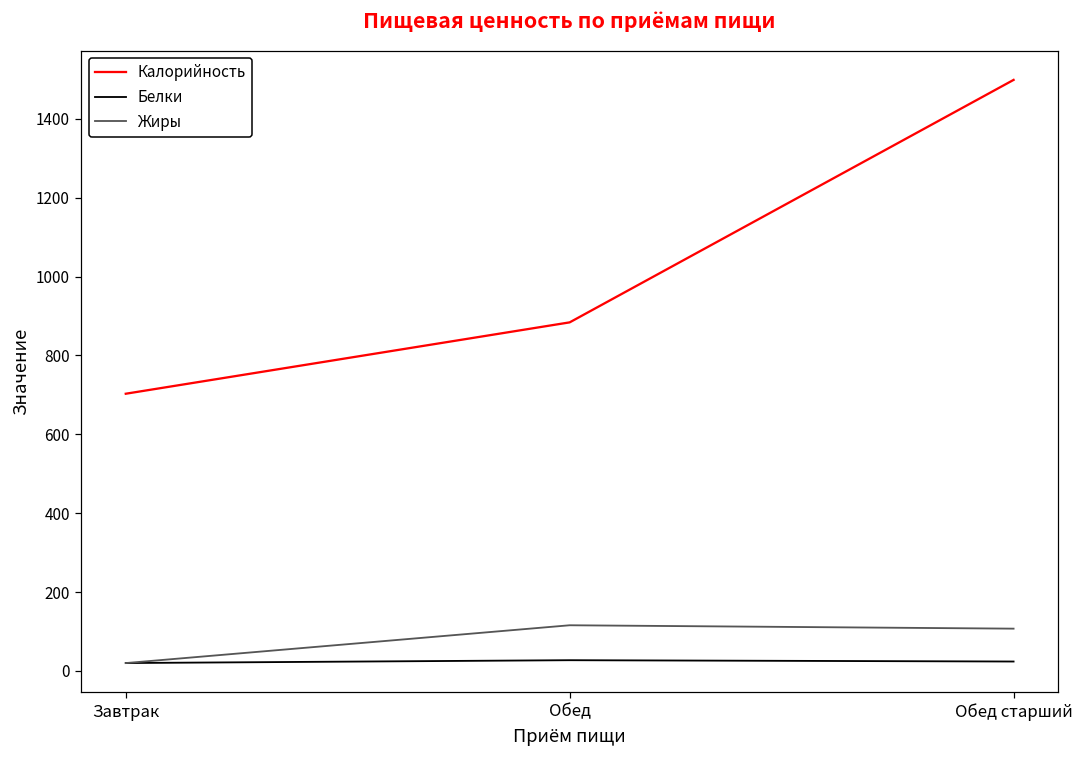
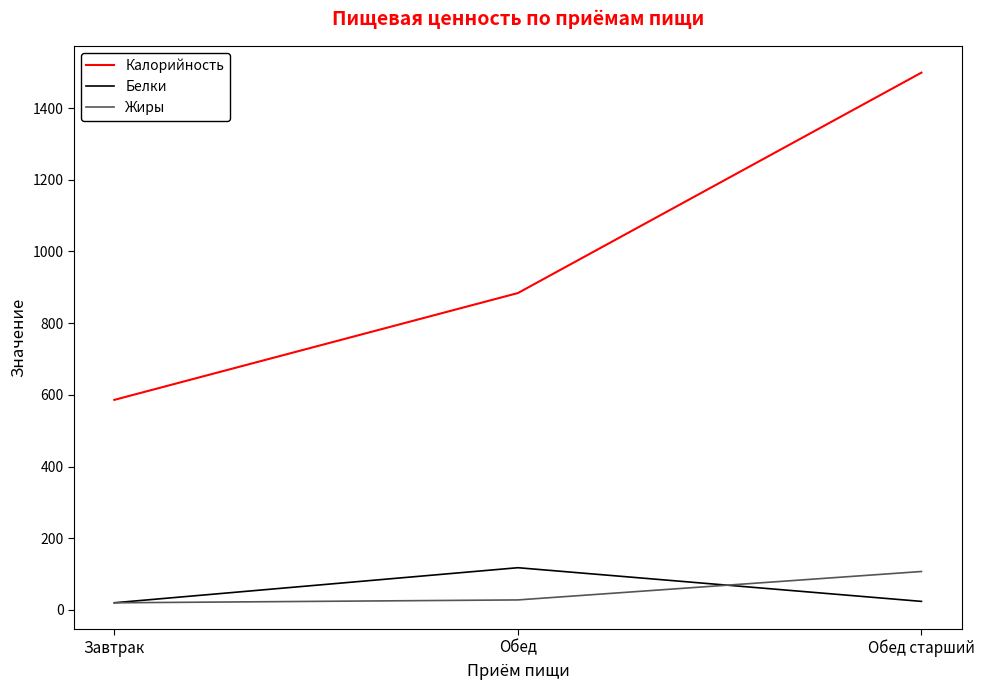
Калорийность, Завтрак: 700 -> 590
Белки, Обед: 30 -> 120
Жиры, Обед: 120 -> 30
